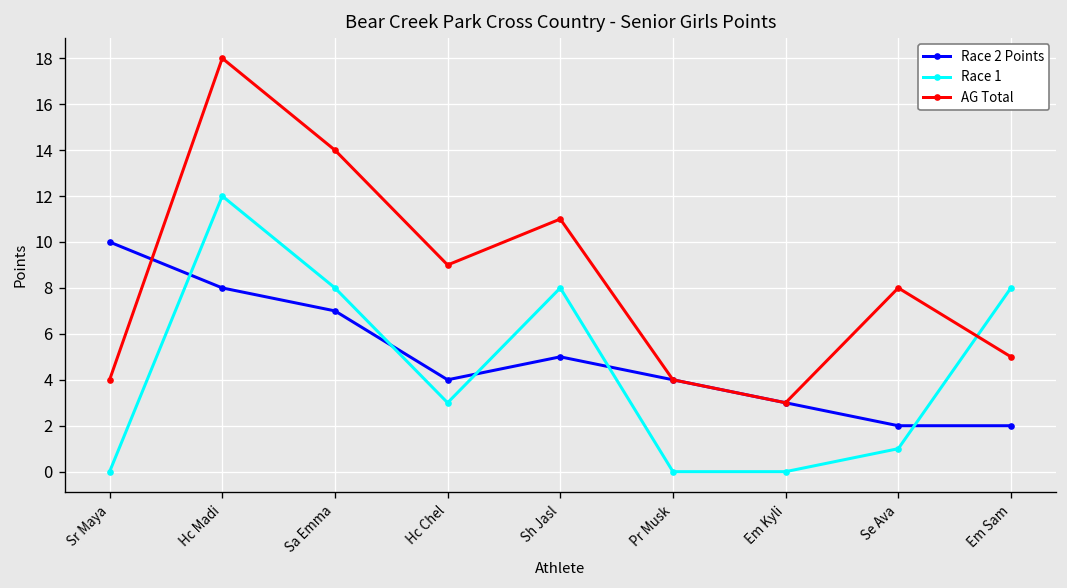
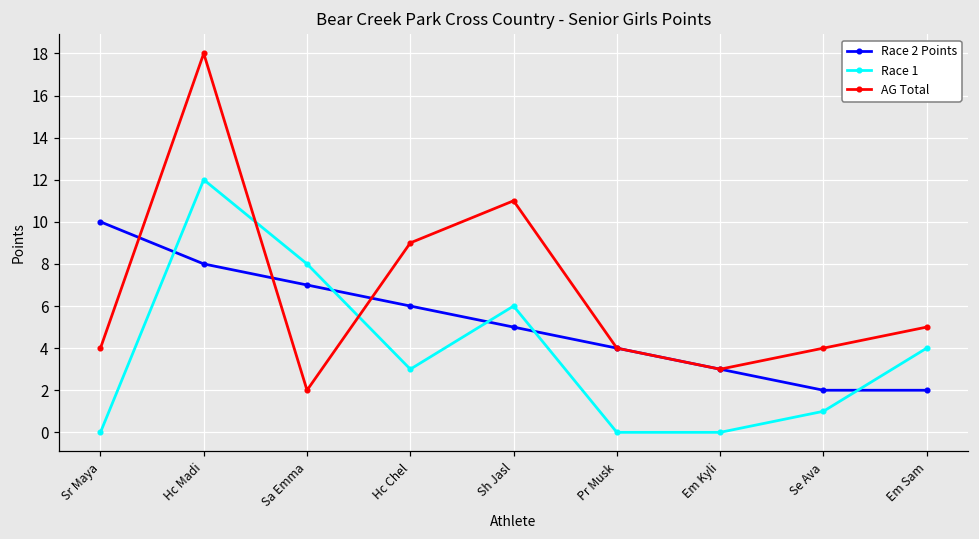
AG Total, Sa Emma: 14 -> 2
Race 2 Points, Hc Chel: 4 -> 6
Race 1, Sh Jasl: 8 -> 6
AG Total, Se Ava: 8 -> 4
Race 1, Em Sam: 8 -> 4
